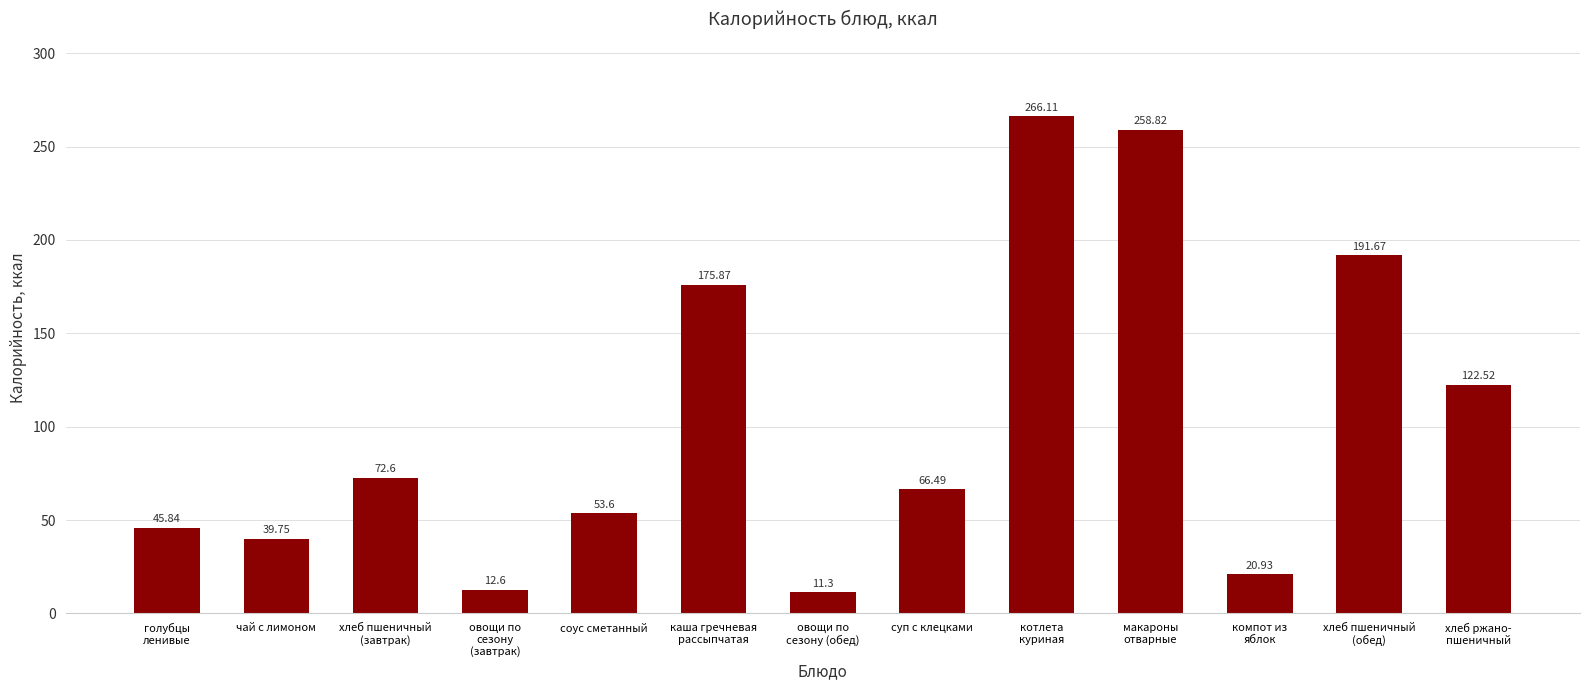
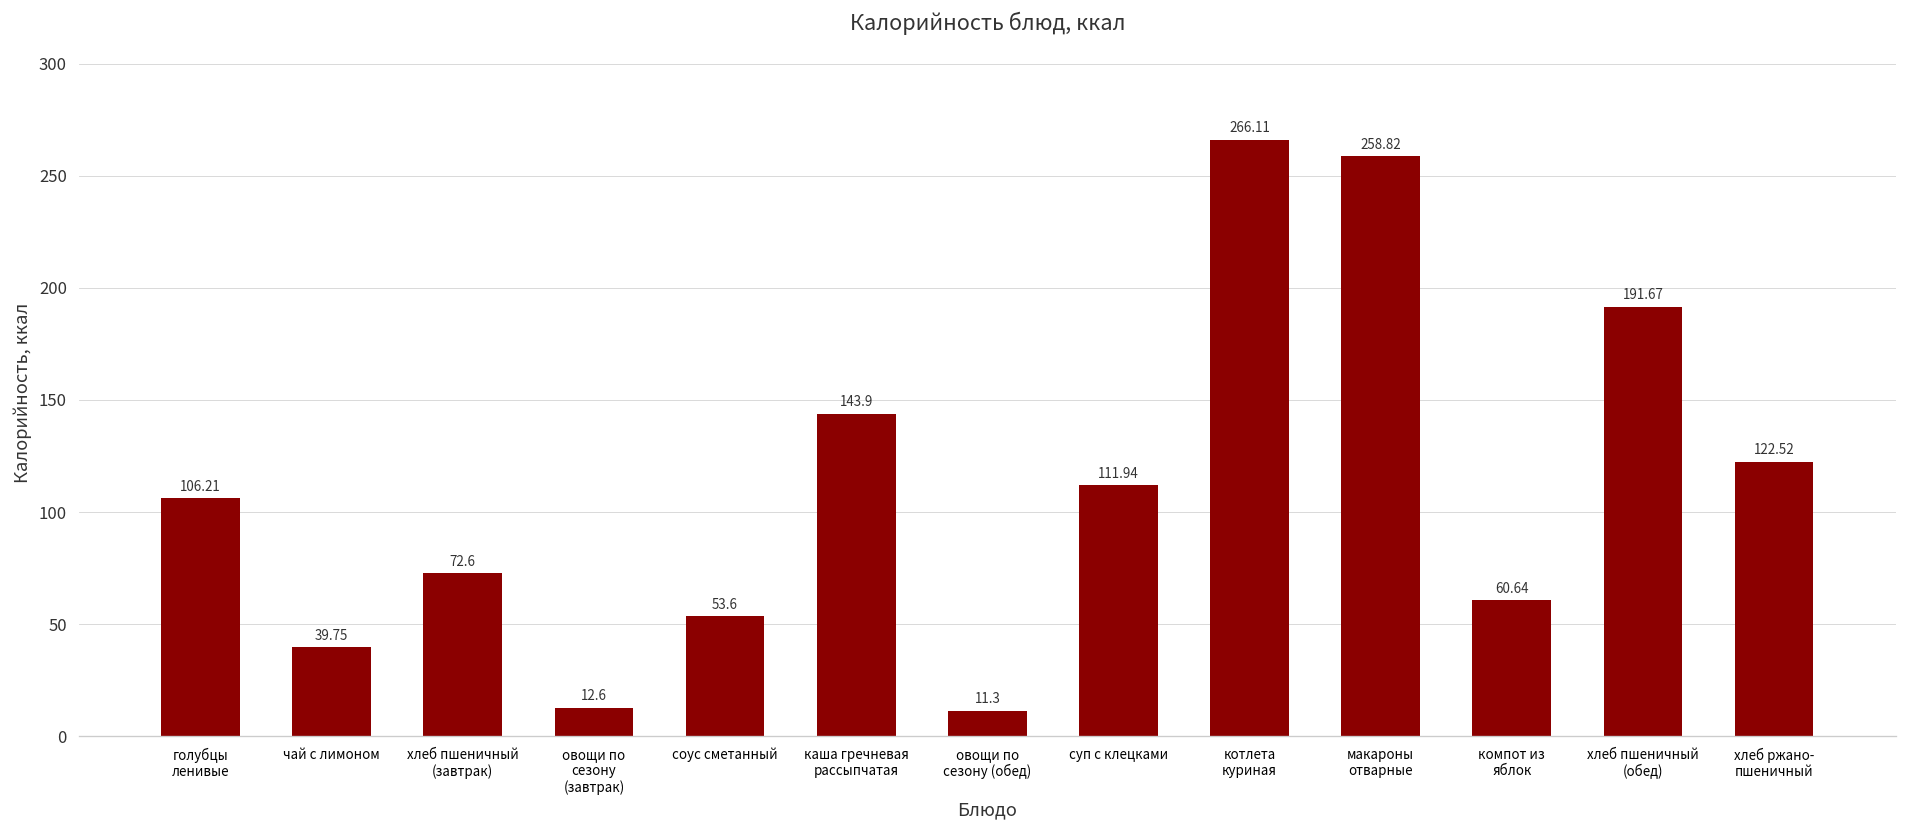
голубцы ленивые: 45.84 -> 106.21
каша гречневая рассыпчатая: 175.87 -> 143.9
суп с клецками: 66.49 -> 111.94
компот из яблок: 20.93 -> 60.64
